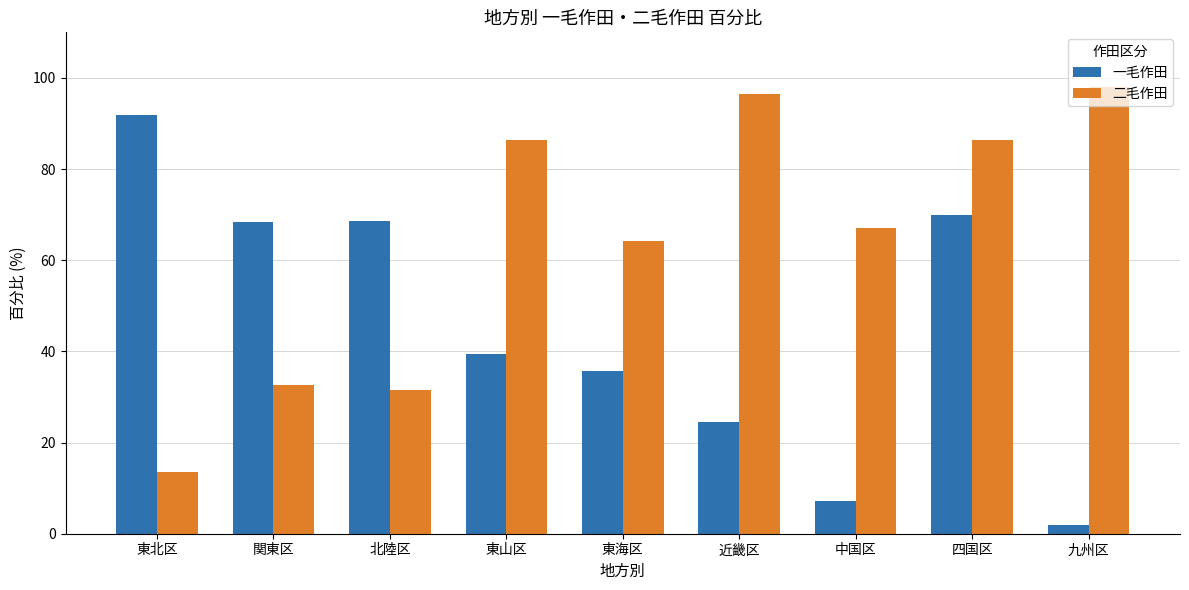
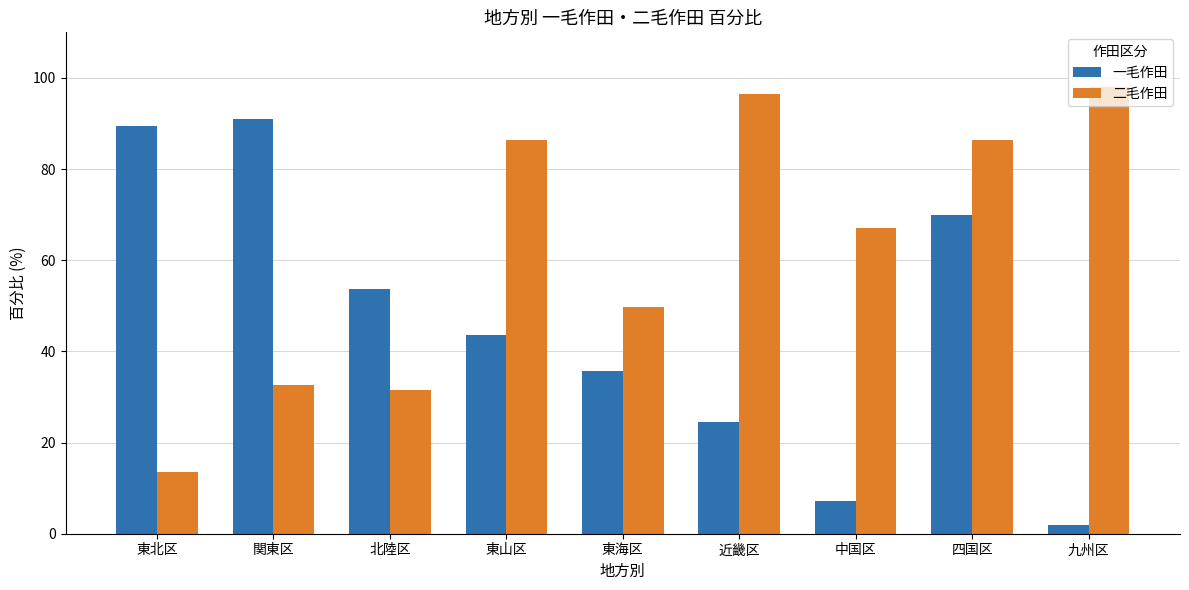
一毛作田, 東北区: 92 -> 90
一毛作田, 関東区: 68 -> 91
一毛作田, 北陸区: 69 -> 54
一毛作田, 東山区: 39 -> 44
二毛作田, 東海区: 64 -> 50
